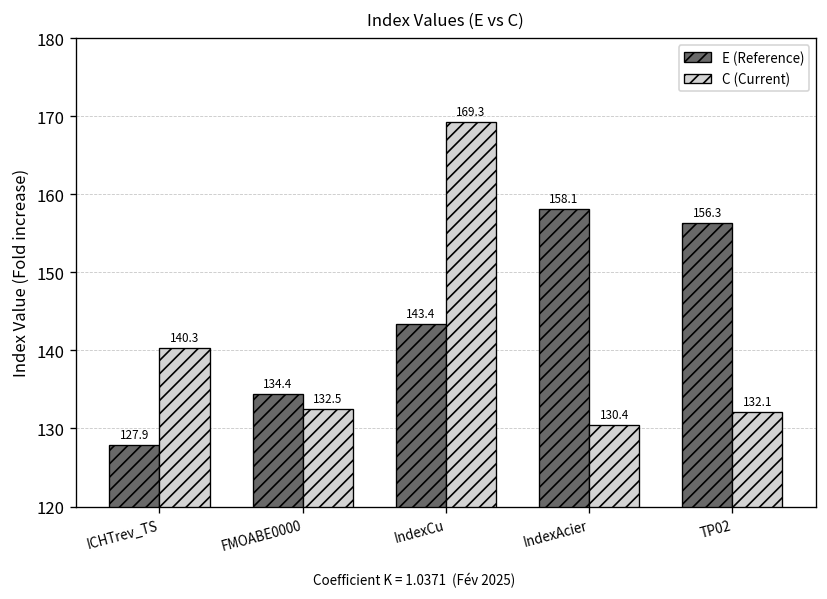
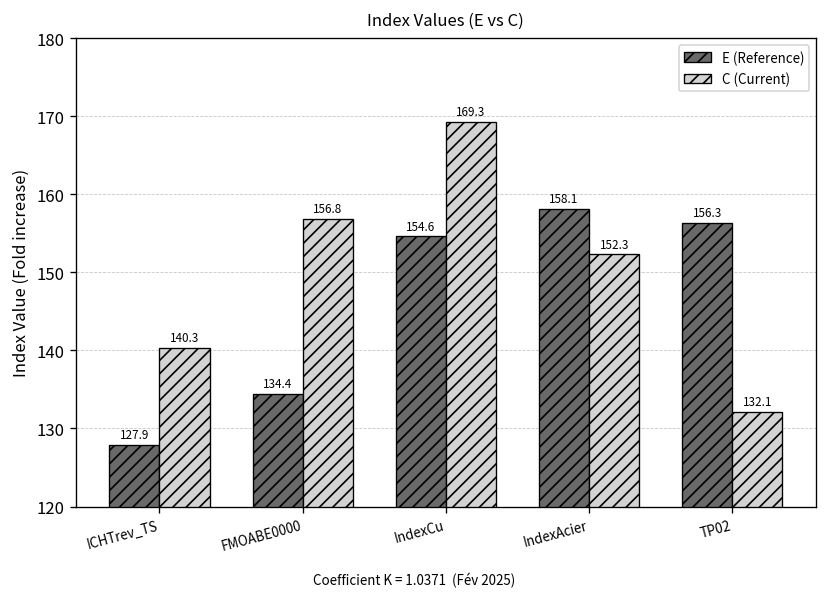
C (Current), FMOABE0000: 132.5 -> 156.8
E (Reference), IndexCu: 143.4 -> 154.6
C (Current), IndexAcier: 130.4 -> 152.3
